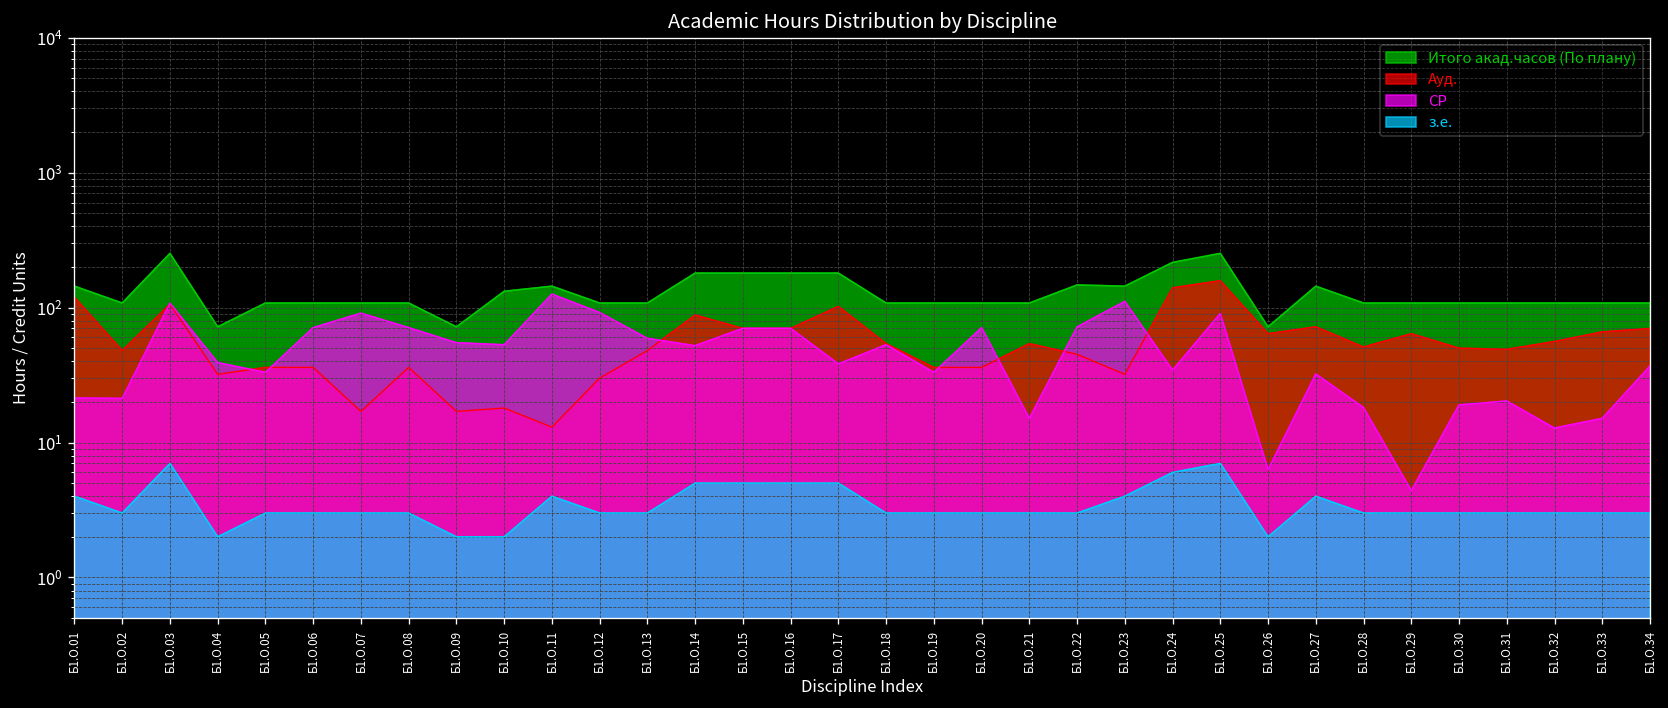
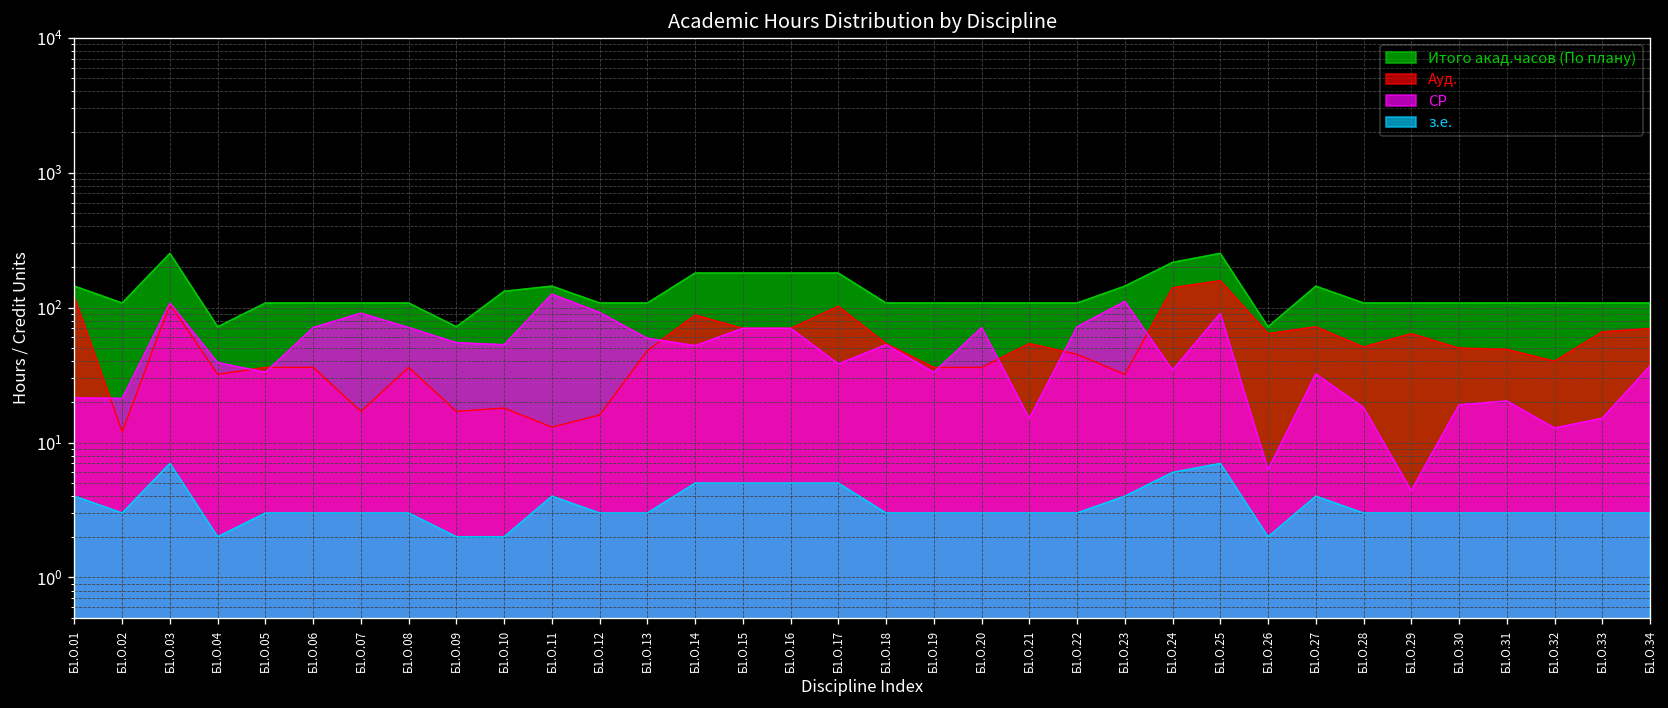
Ауд., Б1.О.02: 48 -> 12
Ауд., Б1.О.12: 30 -> 16
Итого акад.часов (По плану), Б1.О.22: 150 -> 110
Ауд., Б1.О.32: 60 -> 40
